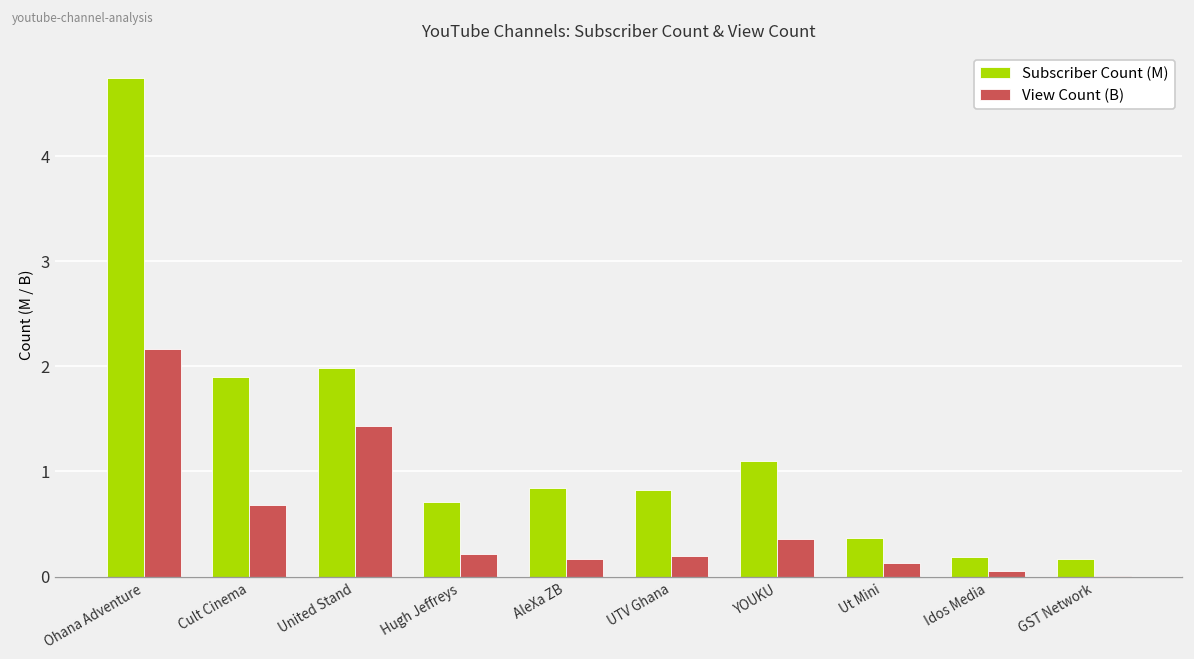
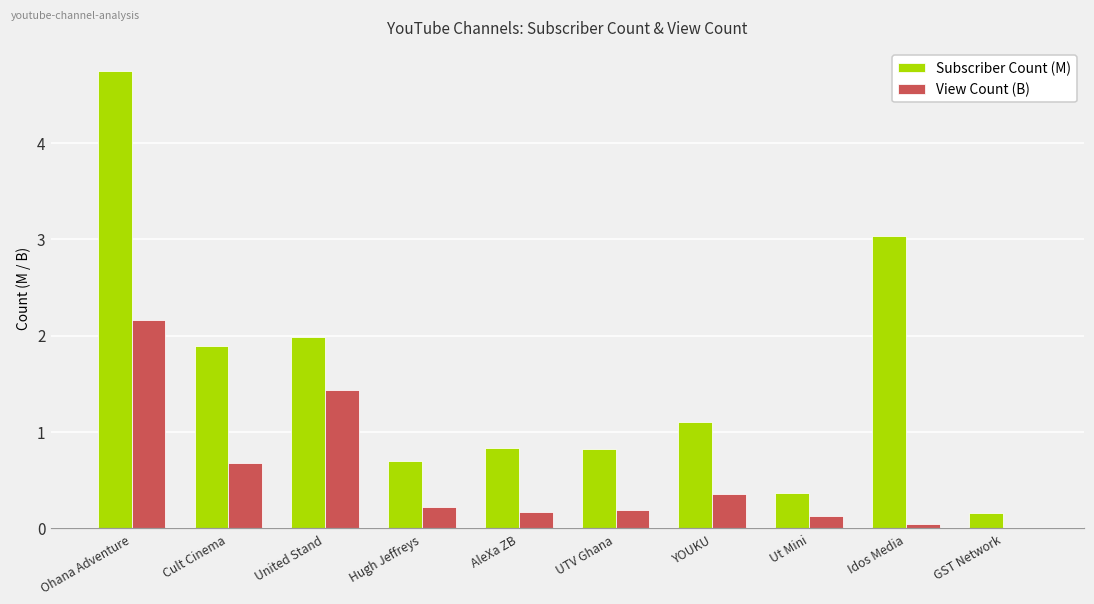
Subscriber Count (M), Idos Media: 0.2 -> 3.0
